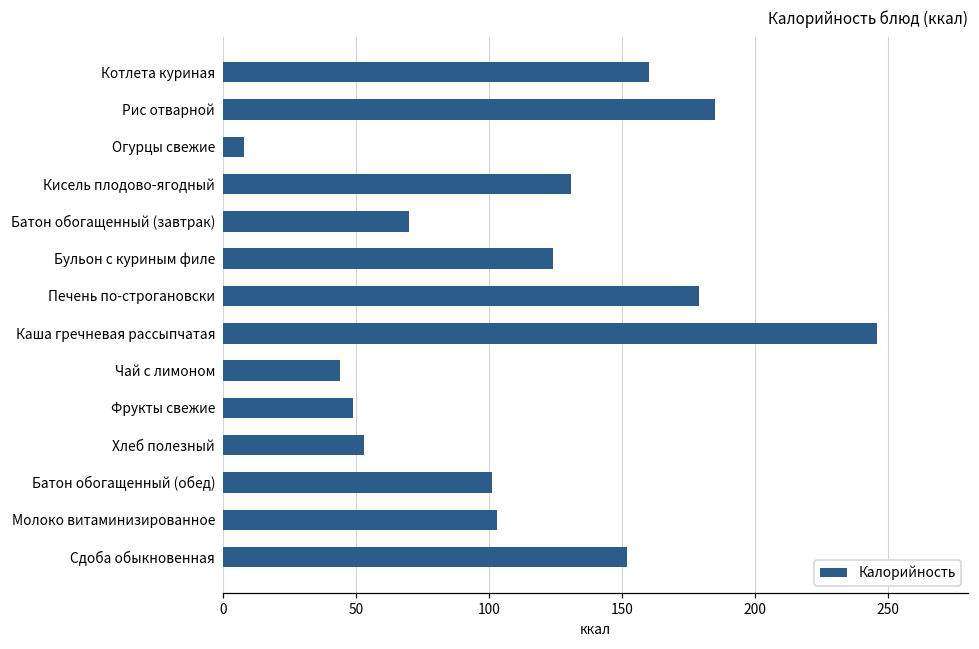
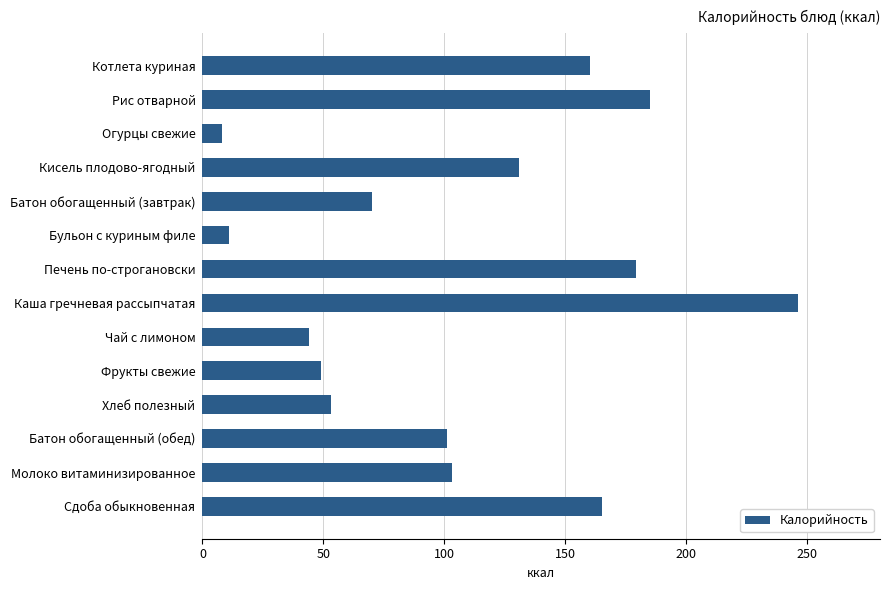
Бульон с куриным филе: 124 -> 11
Сдоба обыкновенная: 152 -> 165
